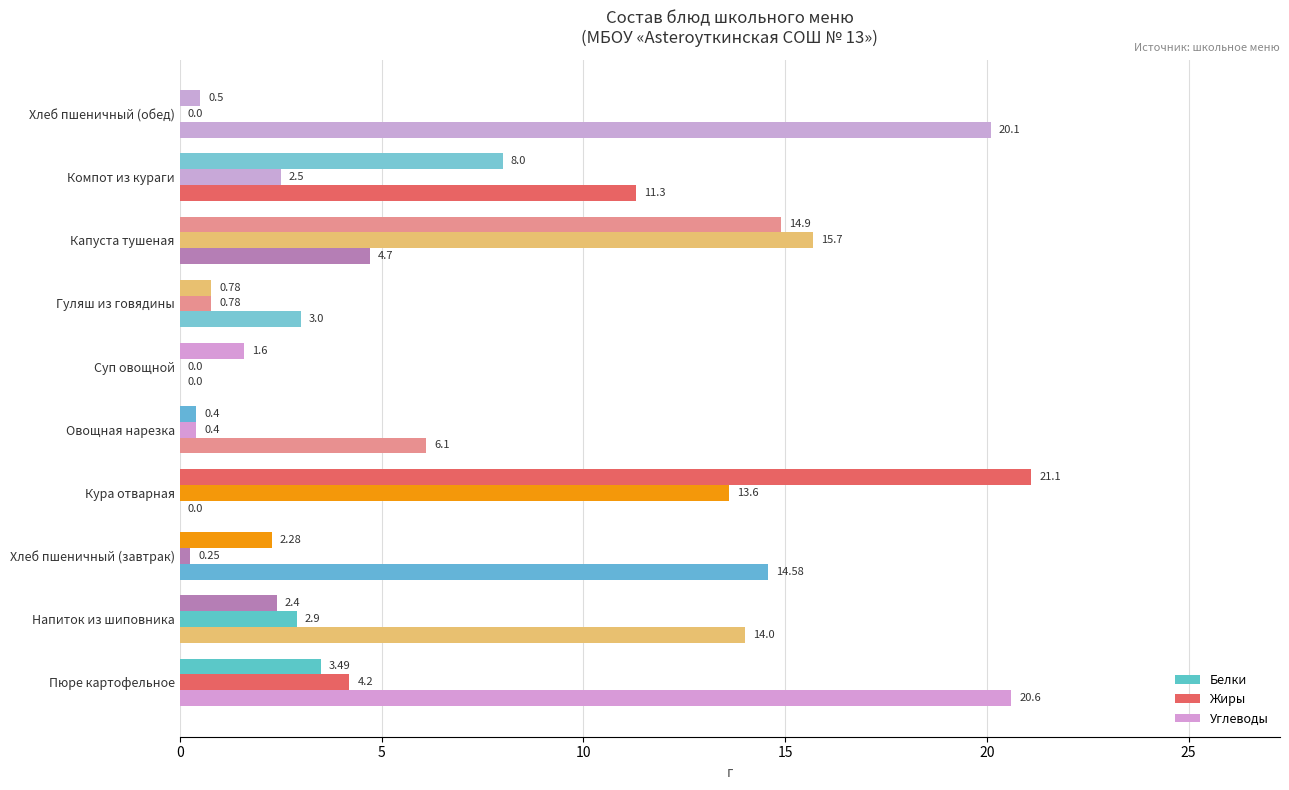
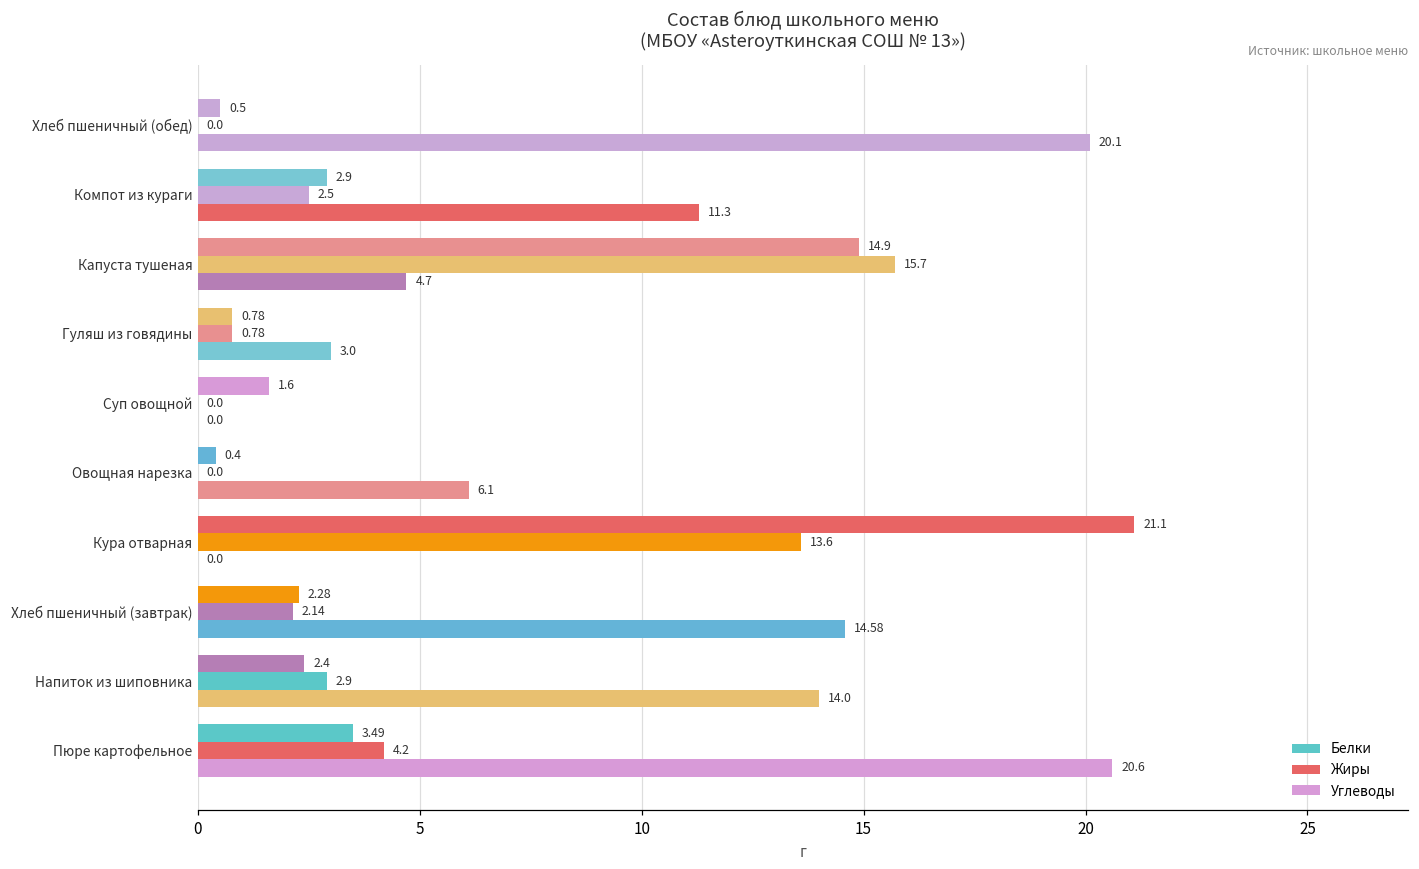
Белки, Компот из кураги: 8.0 -> 2.9
Жиры, Овощная нарезка: 0.4 -> 0.0
Жиры, Хлеб пшеничный (завтрак): 0.25 -> 2.14
